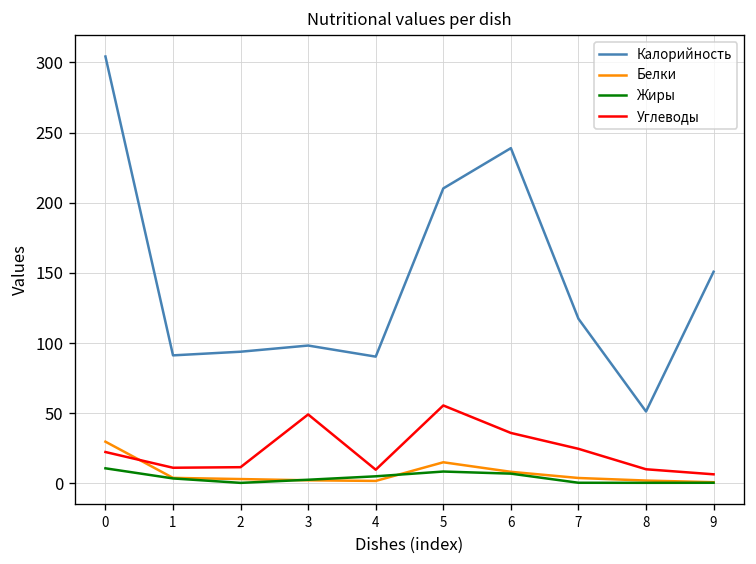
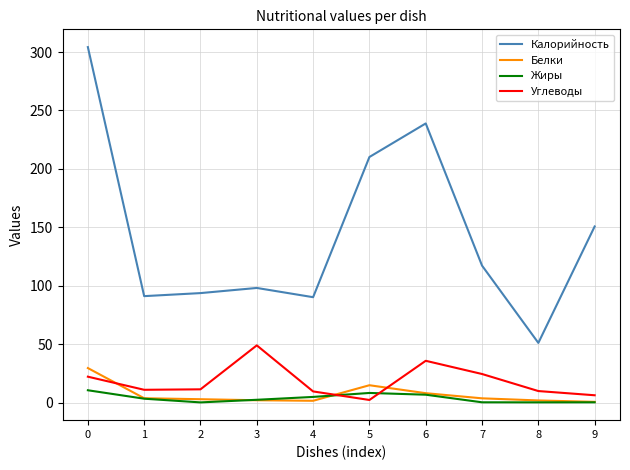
Углеводы, 5: 56 -> 2
